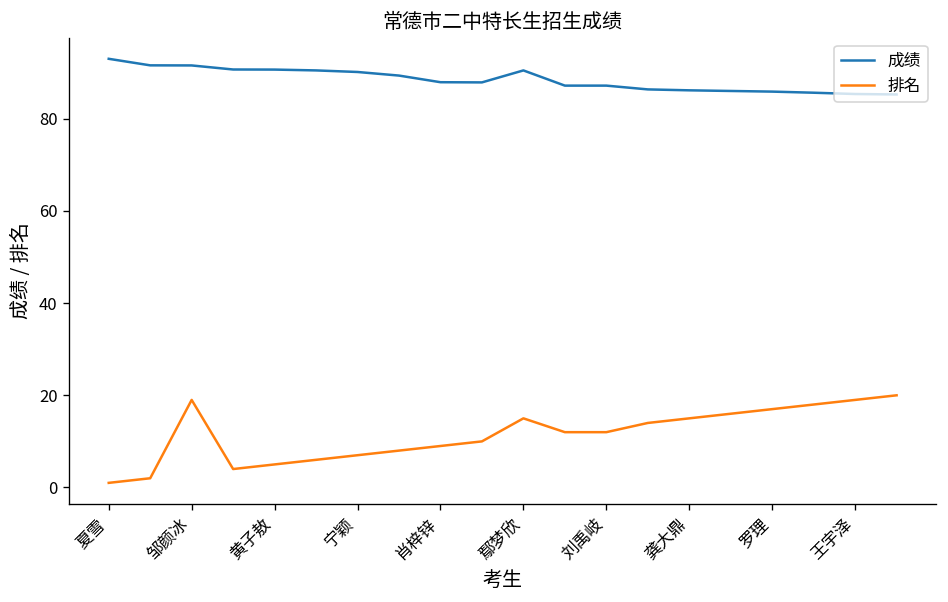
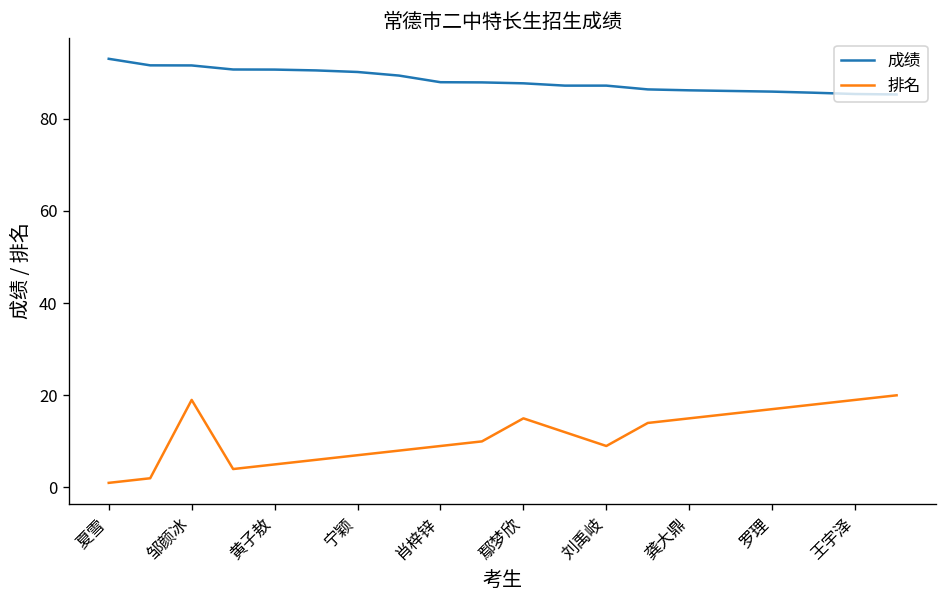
成绩, 鄢梦欣: 91 -> 88
排名, 刘禹岐: 12 -> 9
